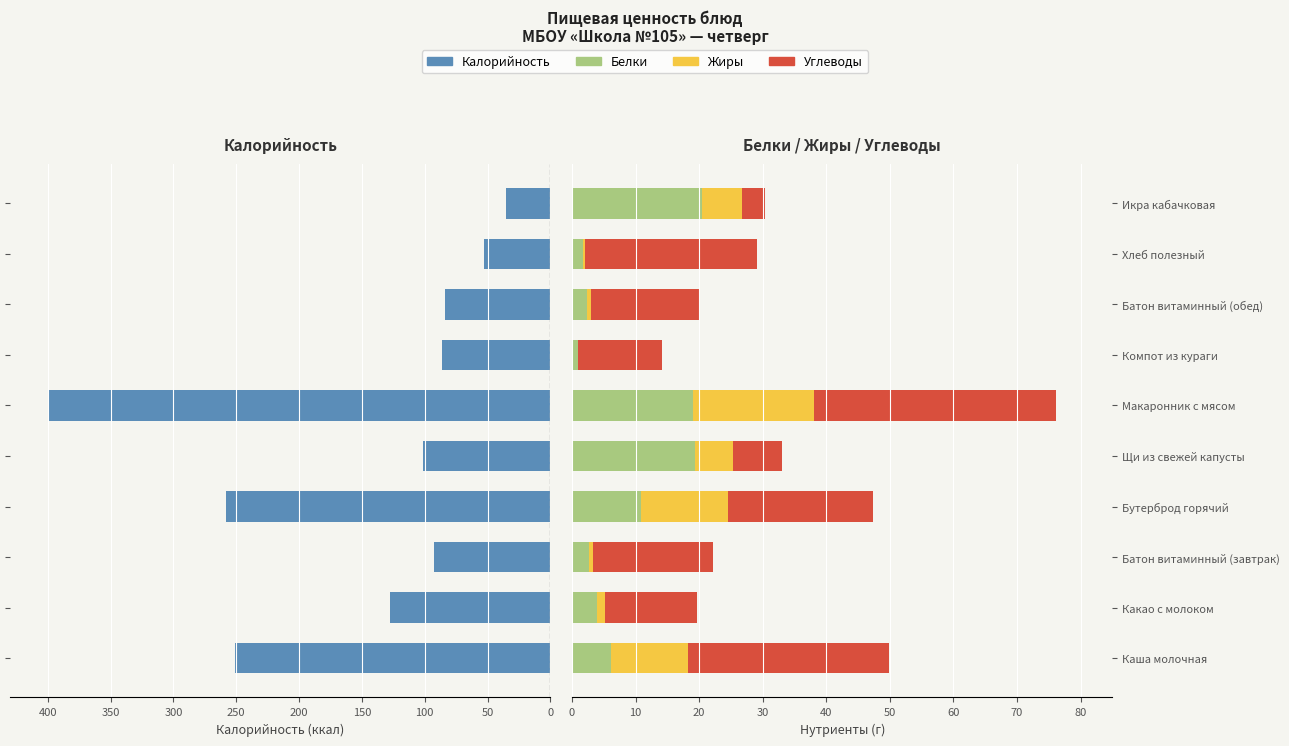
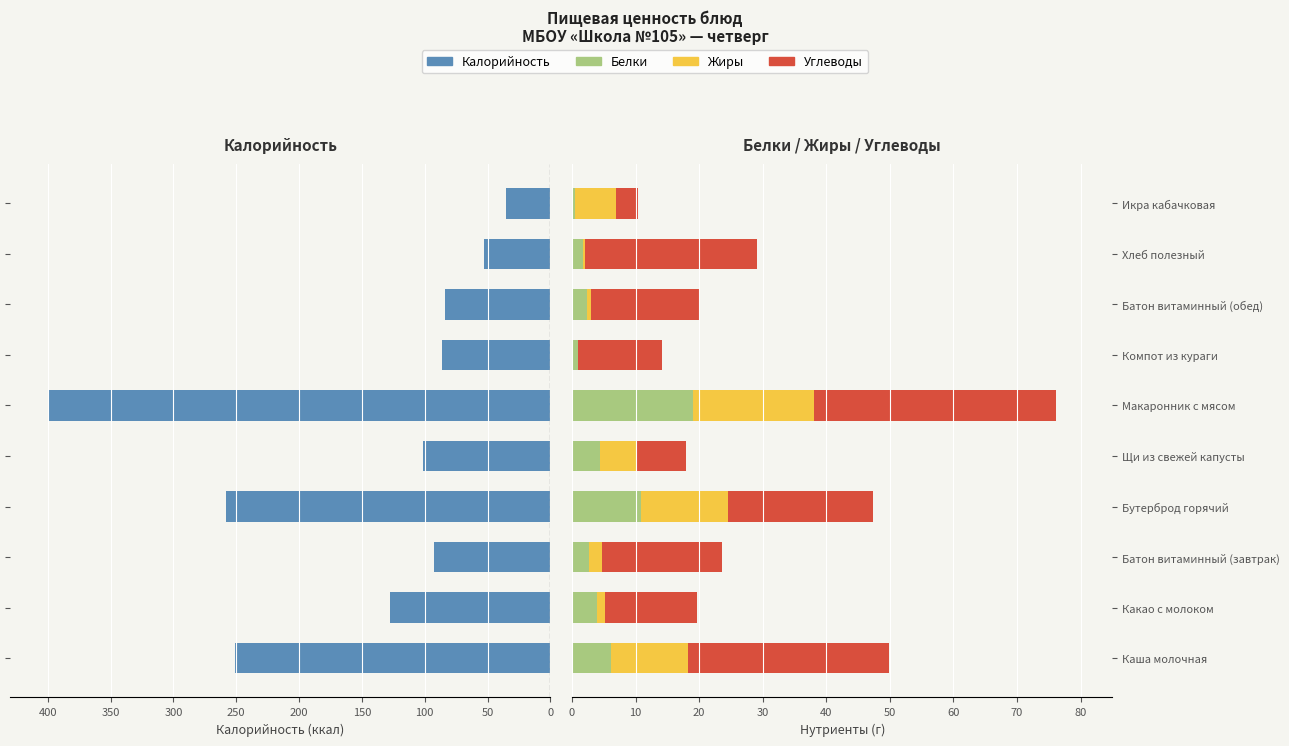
Белки / Жиры / Углеводы, Белки, Икра кабачковая: 20 -> 1
Белки / Жиры / Углеводы, Белки, Щи из свежей капусты: 19 -> 4
Белки / Жиры / Углеводы, Жиры, Батон витаминный (завтрак): 1 -> 2
